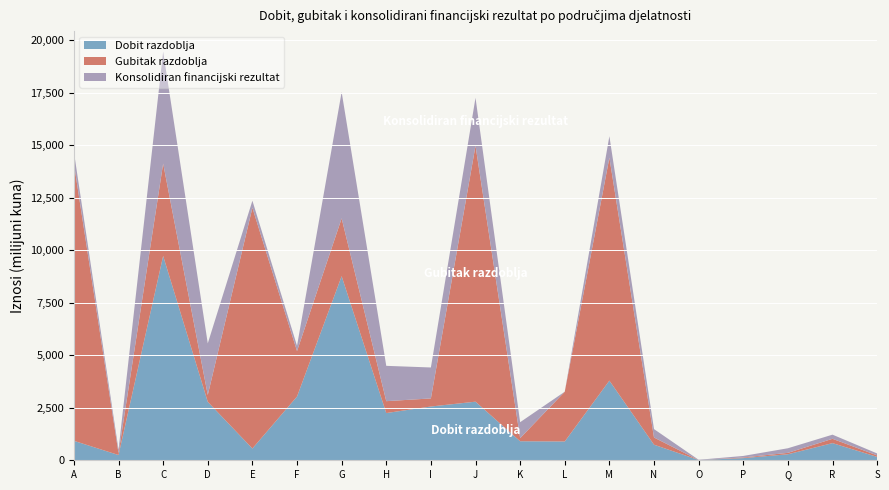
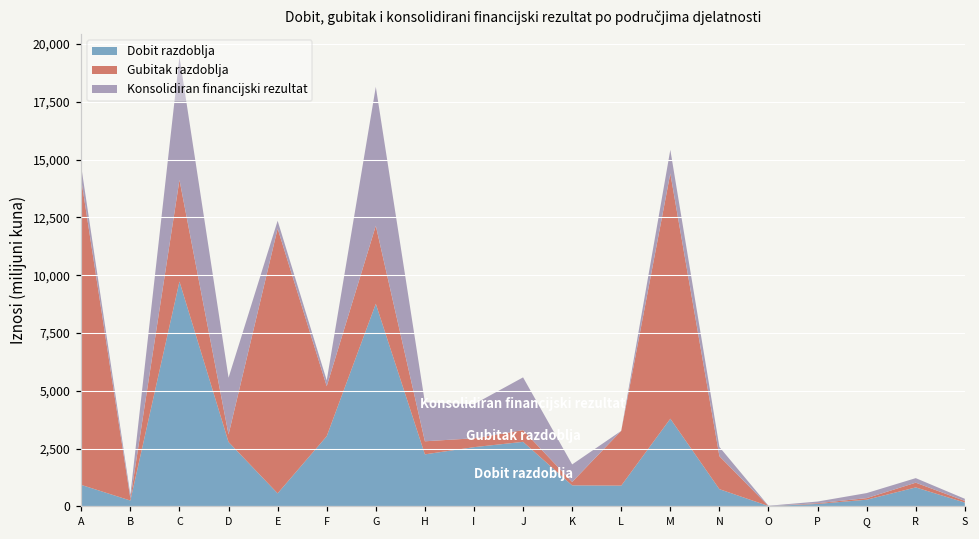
Gubitak razdoblja, G: 2,800 -> 3,400
Gubitak razdoblja, J: 12,200 -> 500
Gubitak razdoblja, N: 300 -> 1,400
